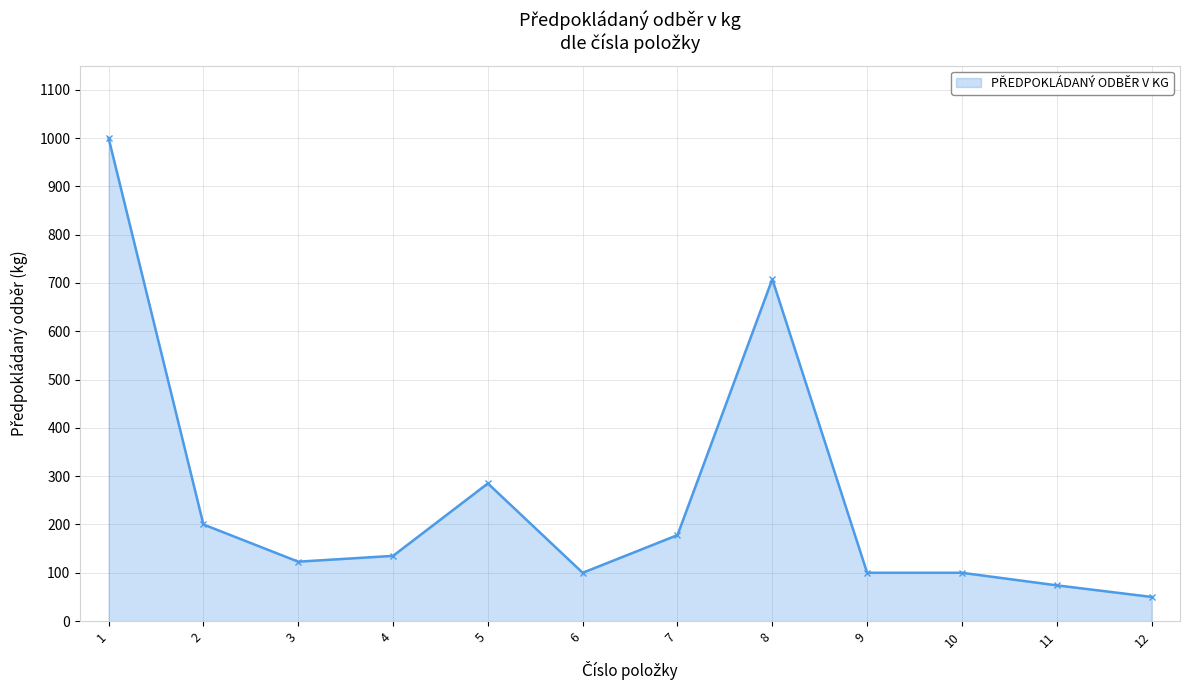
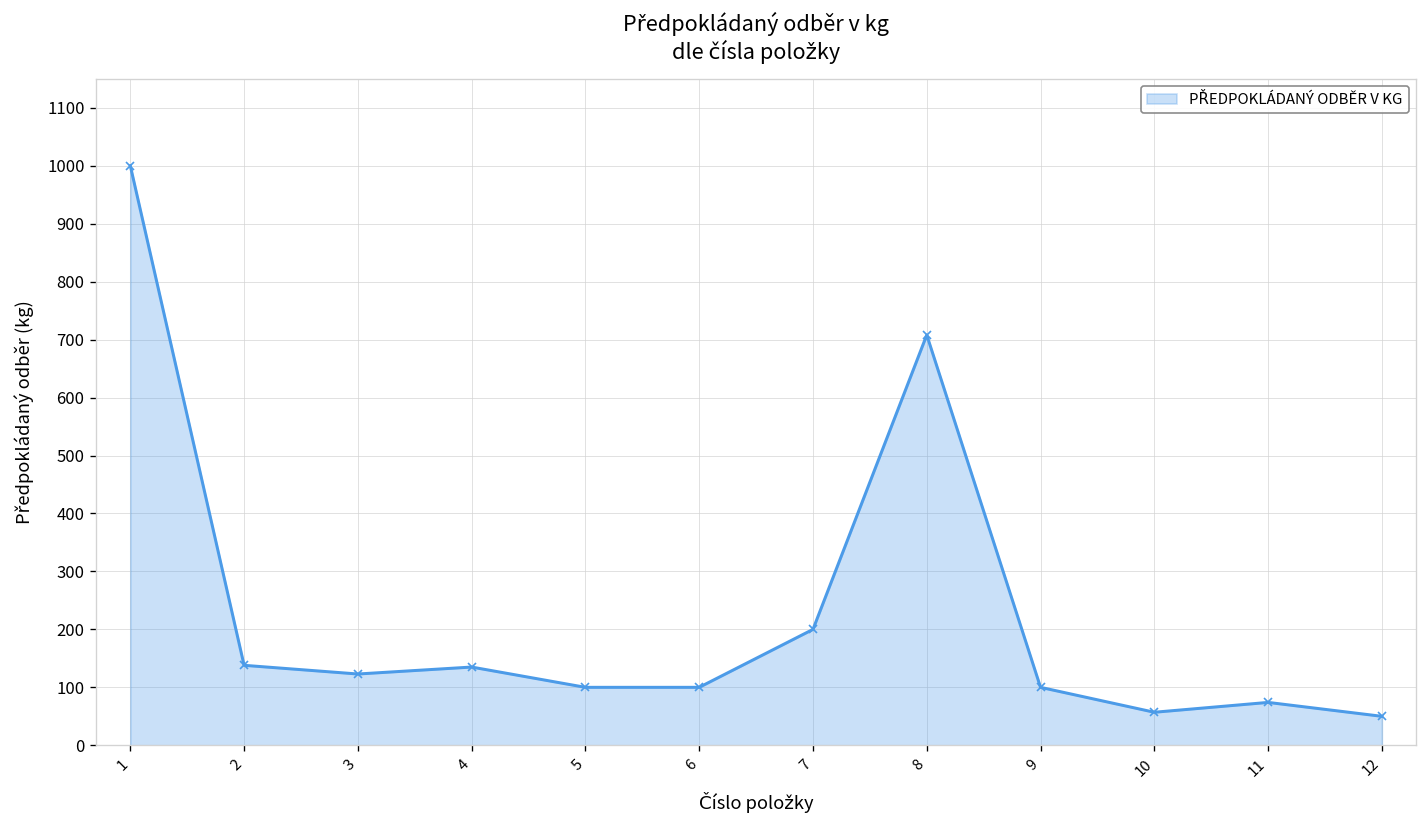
2: 200 -> 140
5: 290 -> 100
7: 180 -> 200
10: 100 -> 60
